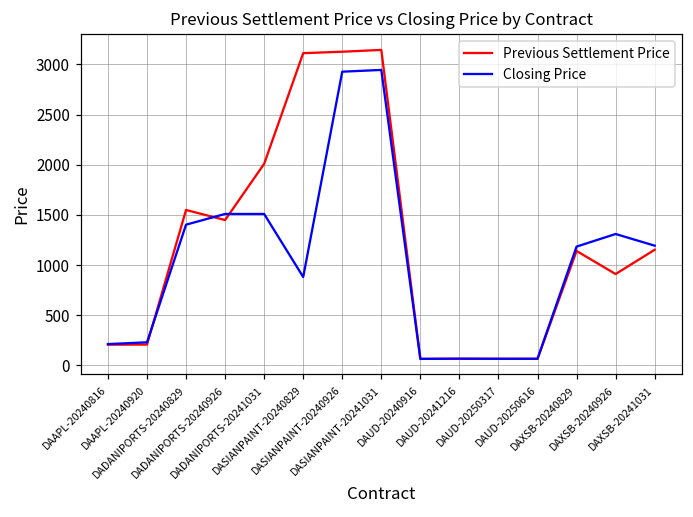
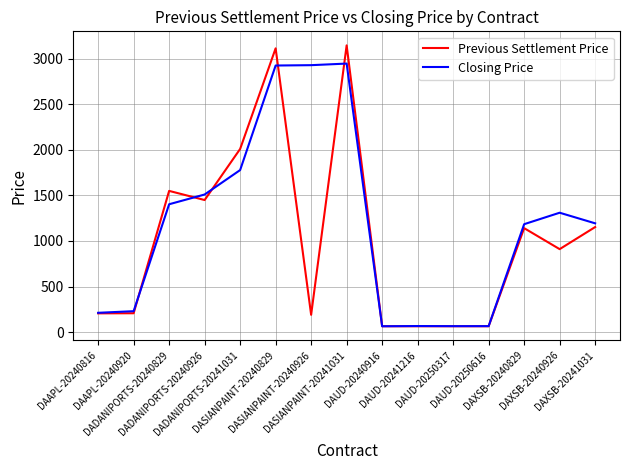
Closing Price, DADANIPORTS-20241031: 1500 -> 1800
Closing Price, DASIANPAINT-20240829: 900 -> 2900
Previous Settlement Price, DASIANPAINT-20240926: 3100 -> 200
